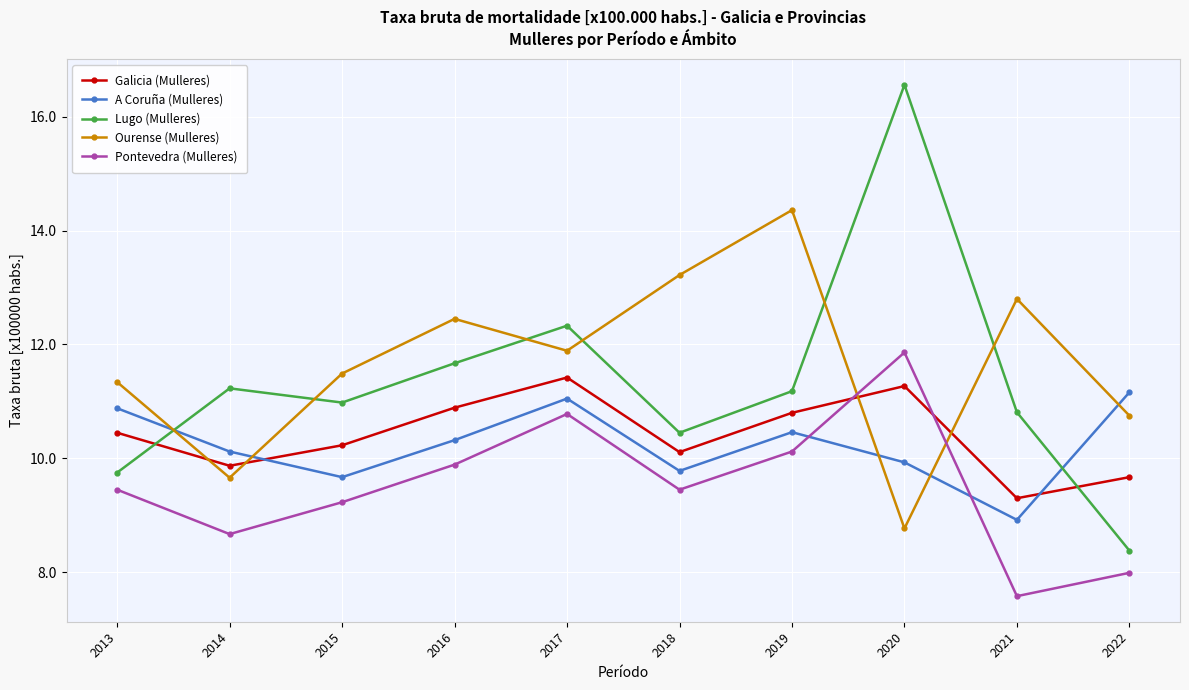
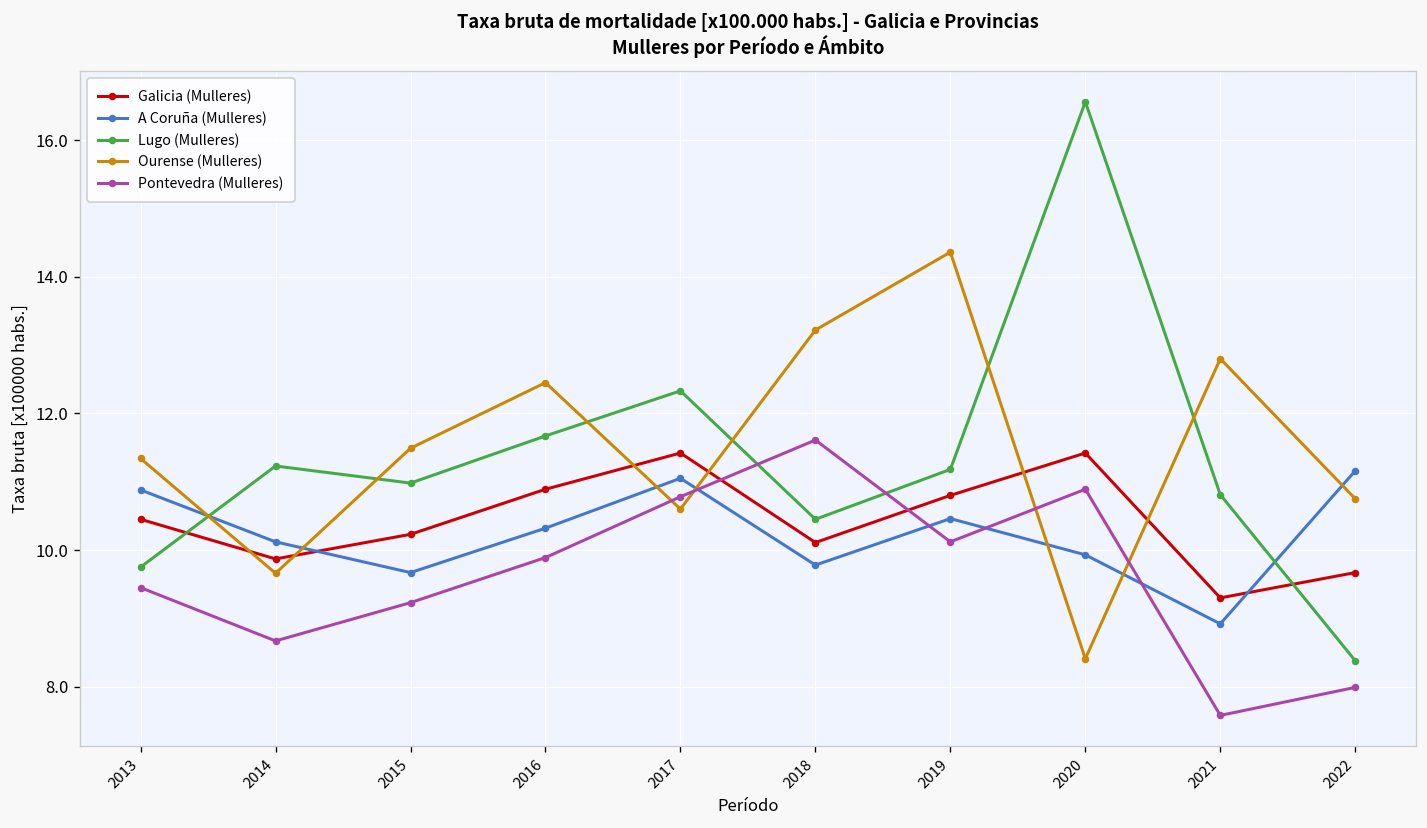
Ourense (Mulleres), 2017: 11.9 -> 10.6
Pontevedra (Mulleres), 2018: 9.5 -> 11.6
Galicia (Mulleres), 2020: 11.3 -> 11.4
Ourense (Mulleres), 2020: 8.8 -> 8.4
Pontevedra (Mulleres), 2020: 11.9 -> 10.9
